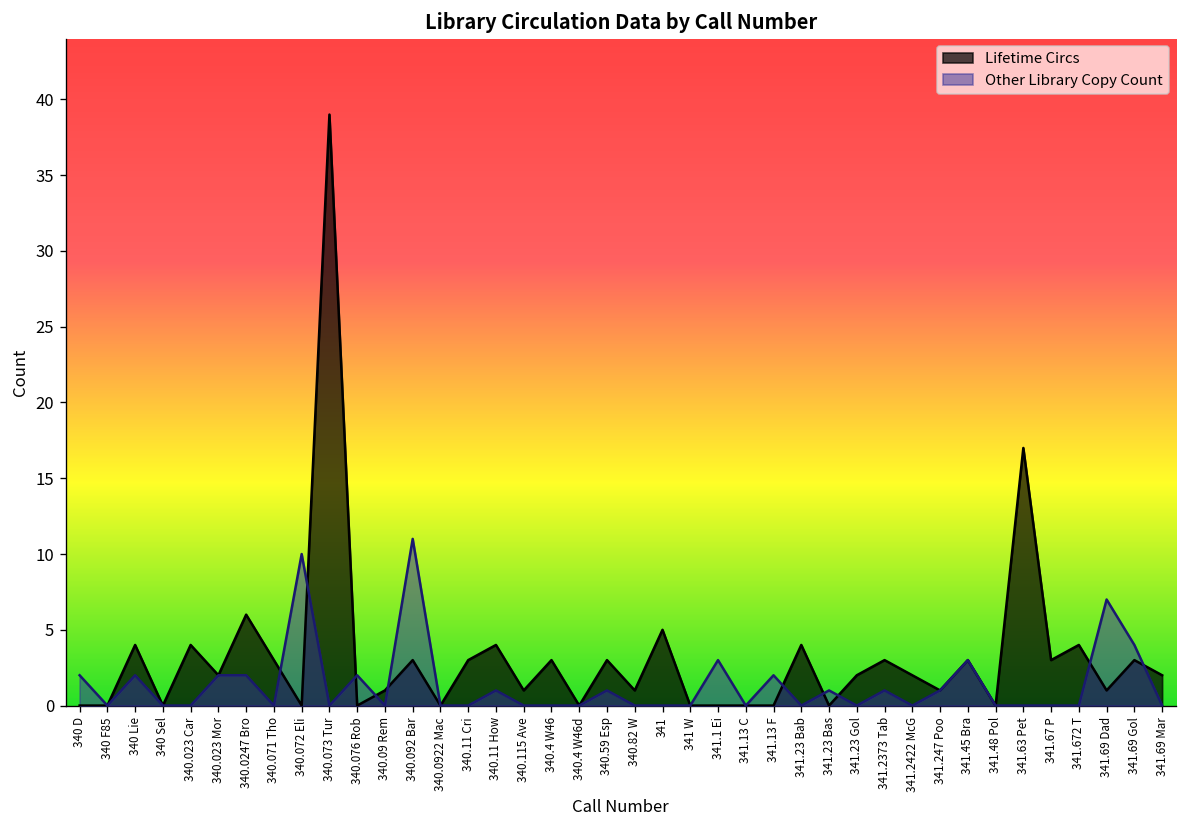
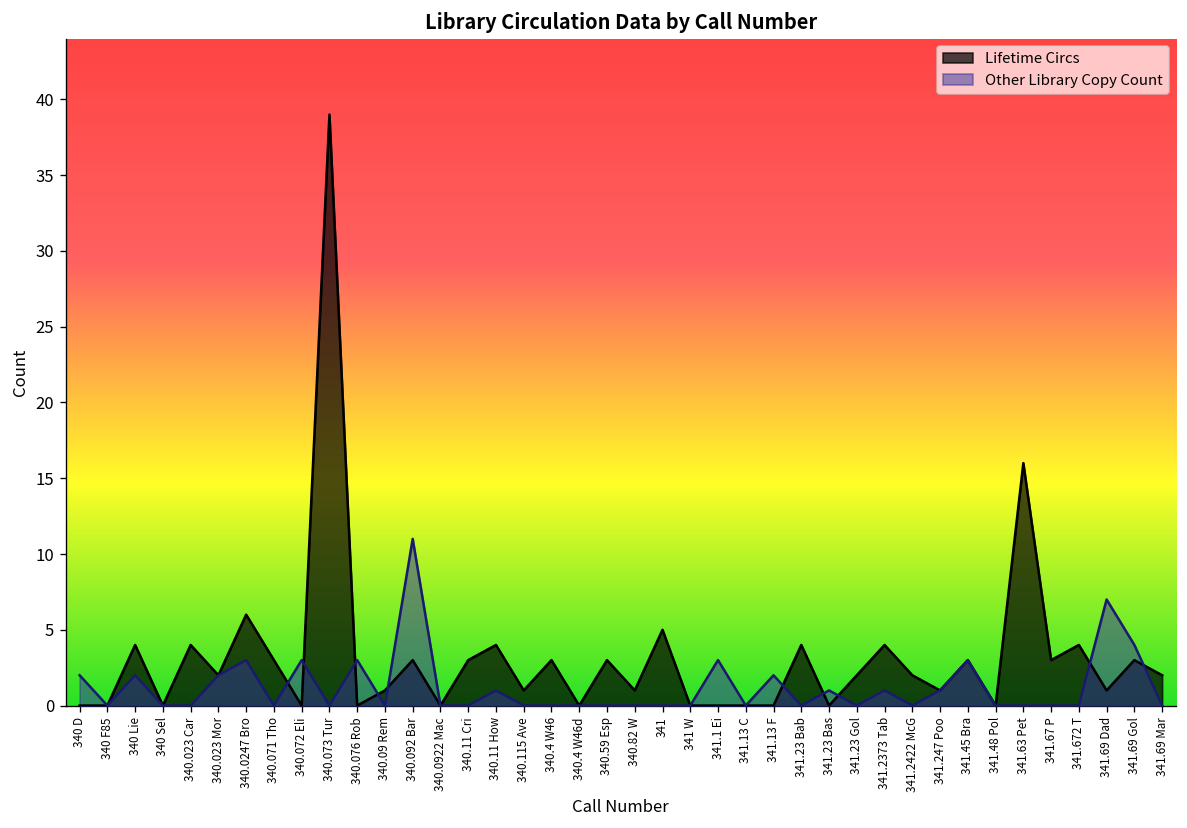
Other Library Copy Count, 340.0247 Bro: 2 -> 3
Other Library Copy Count, 340.072 Eli: 10 -> 3
Other Library Copy Count, 340.076 Rob: 2 -> 3
Other Library Copy Count, 340.59 Esp: 1 -> 0
Lifetime Circs, 341.2373 Tab: 3 -> 4
Lifetime Circs, 341.63 Pet: 17 -> 16
